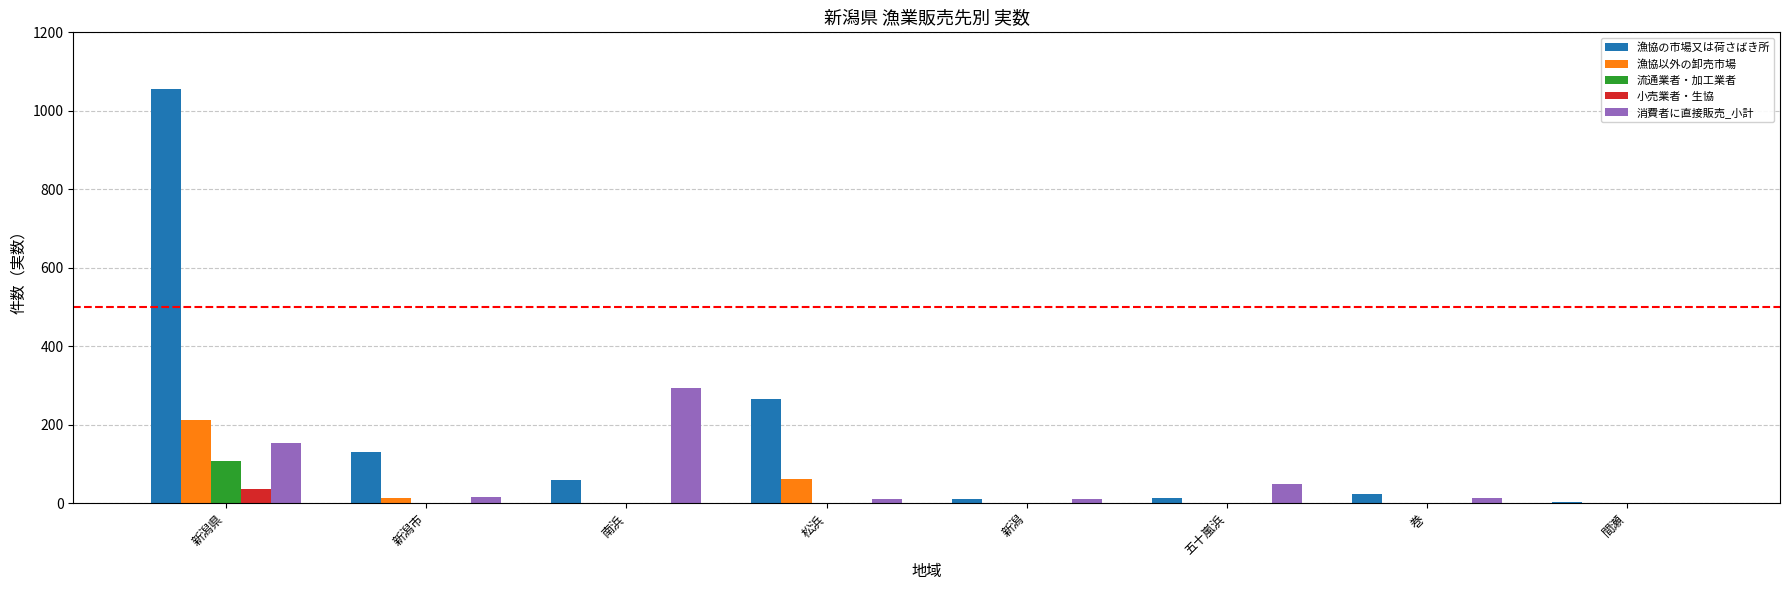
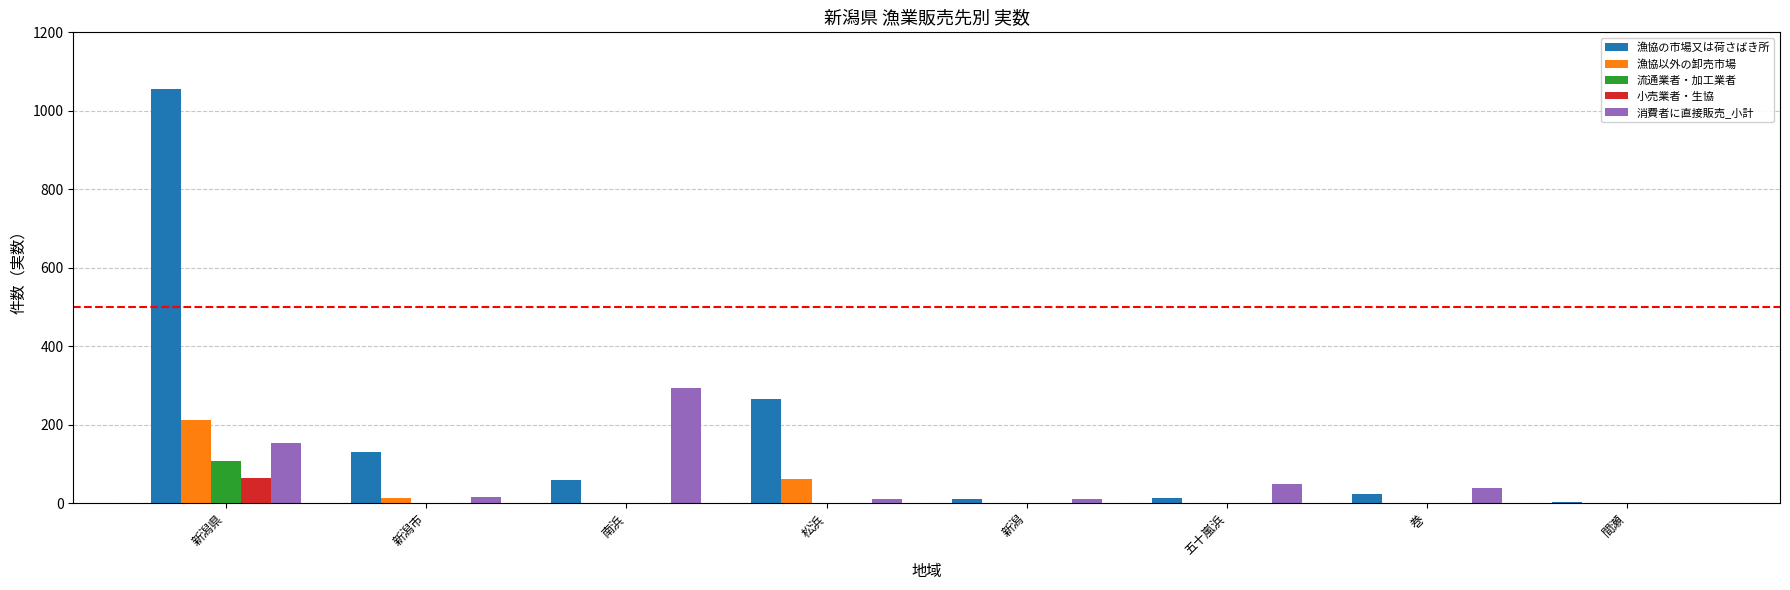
小売業者・生協, 新潟県: 40 -> 60
消費者に直接販売_小計, 巻: 10 -> 40
